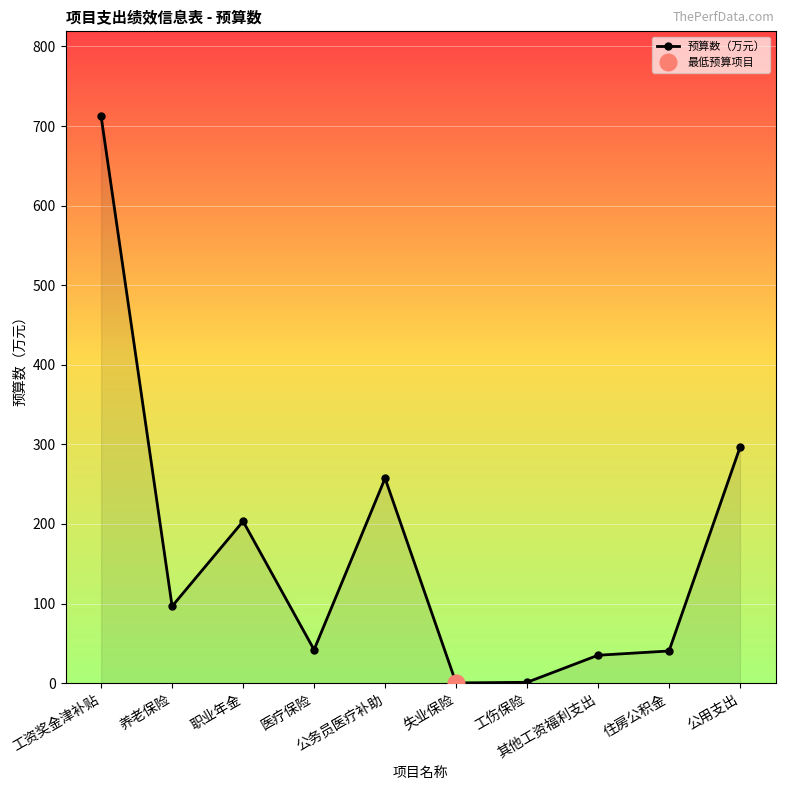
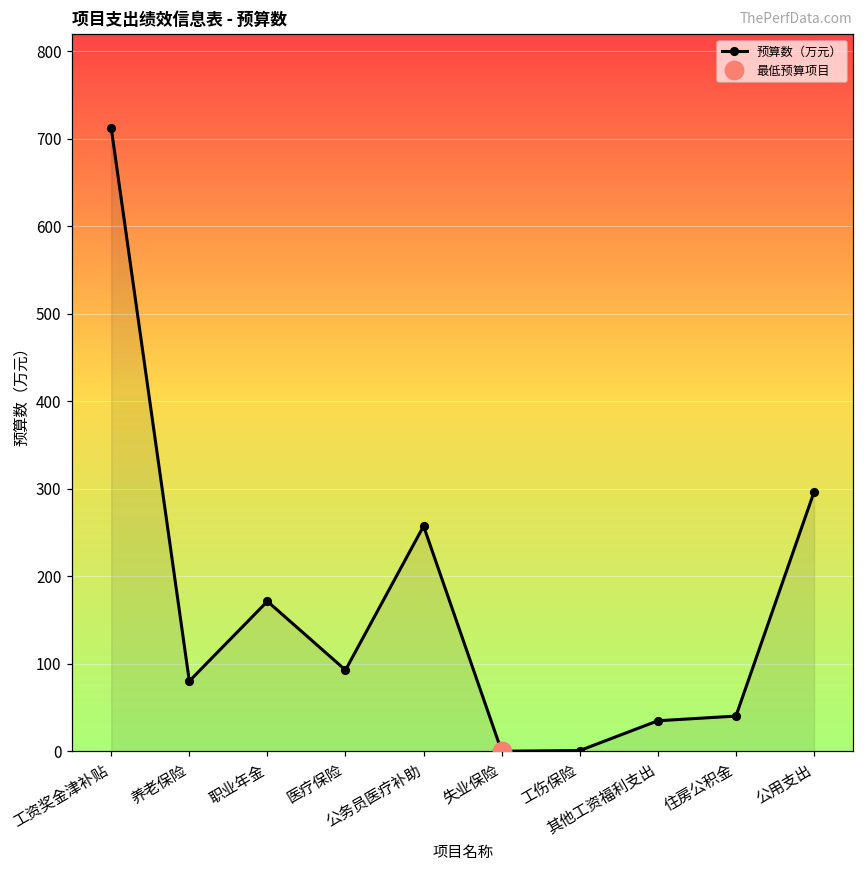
预算数（万元）, 养老保险: 100 -> 80
预算数（万元）, 职业年金: 200 -> 170
预算数（万元）, 医疗保险: 40 -> 90
